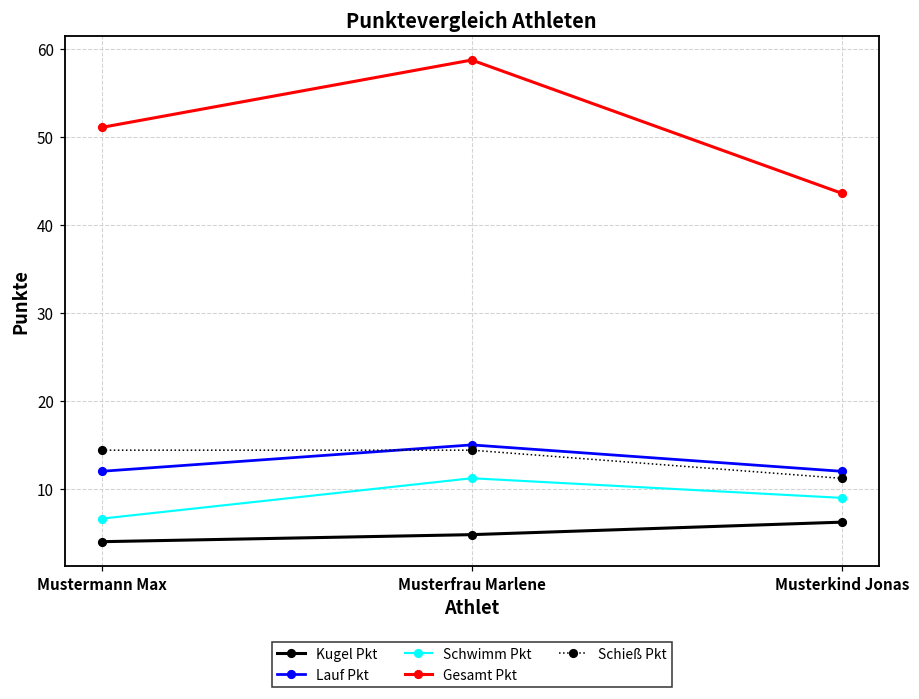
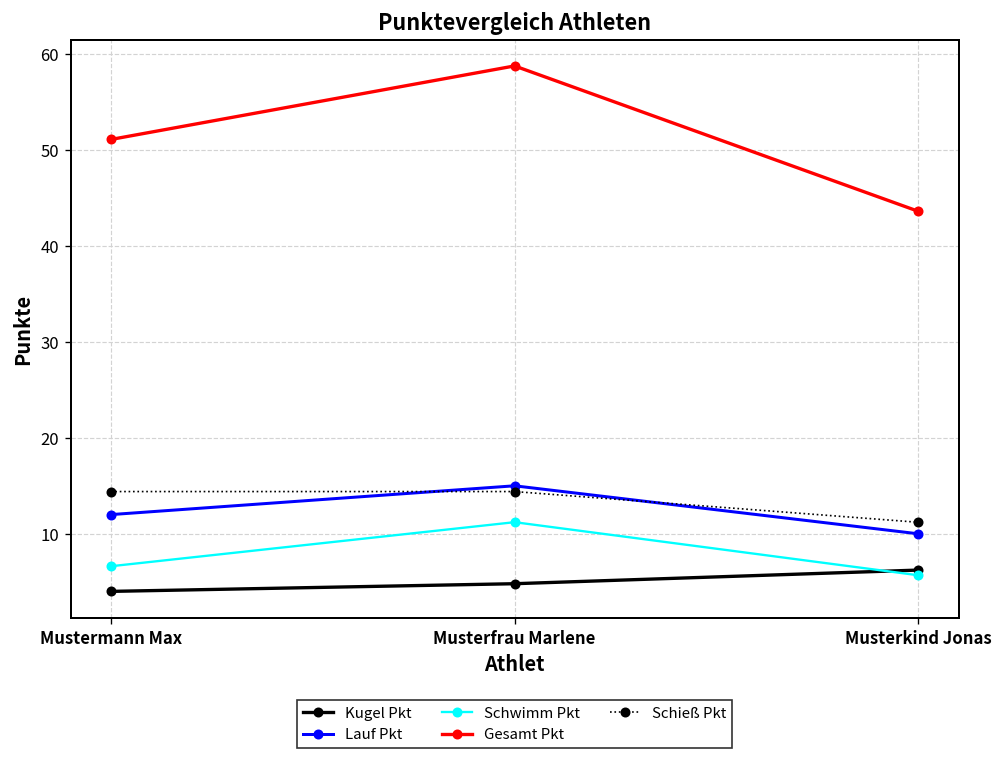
Lauf Pkt, Musterkind Jonas: 12 -> 10
Schwimm Pkt, Musterkind Jonas: 9 -> 6
